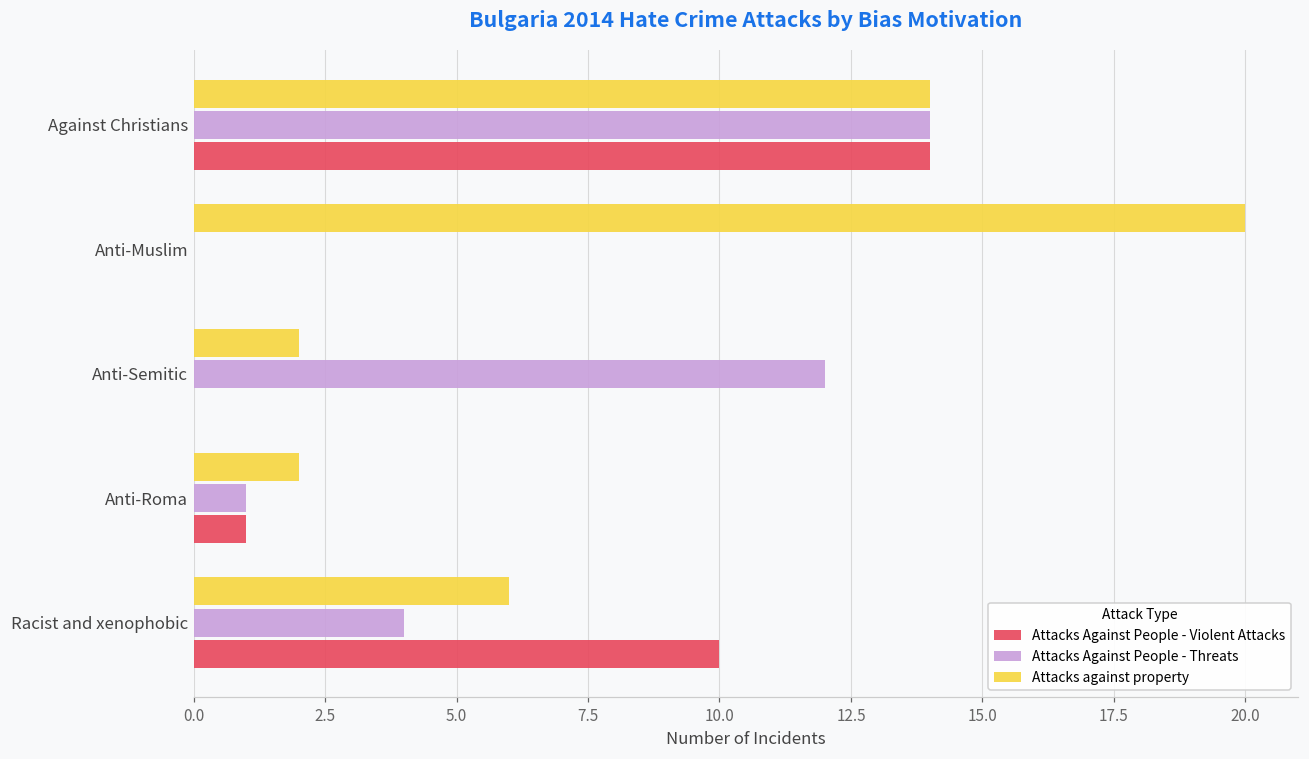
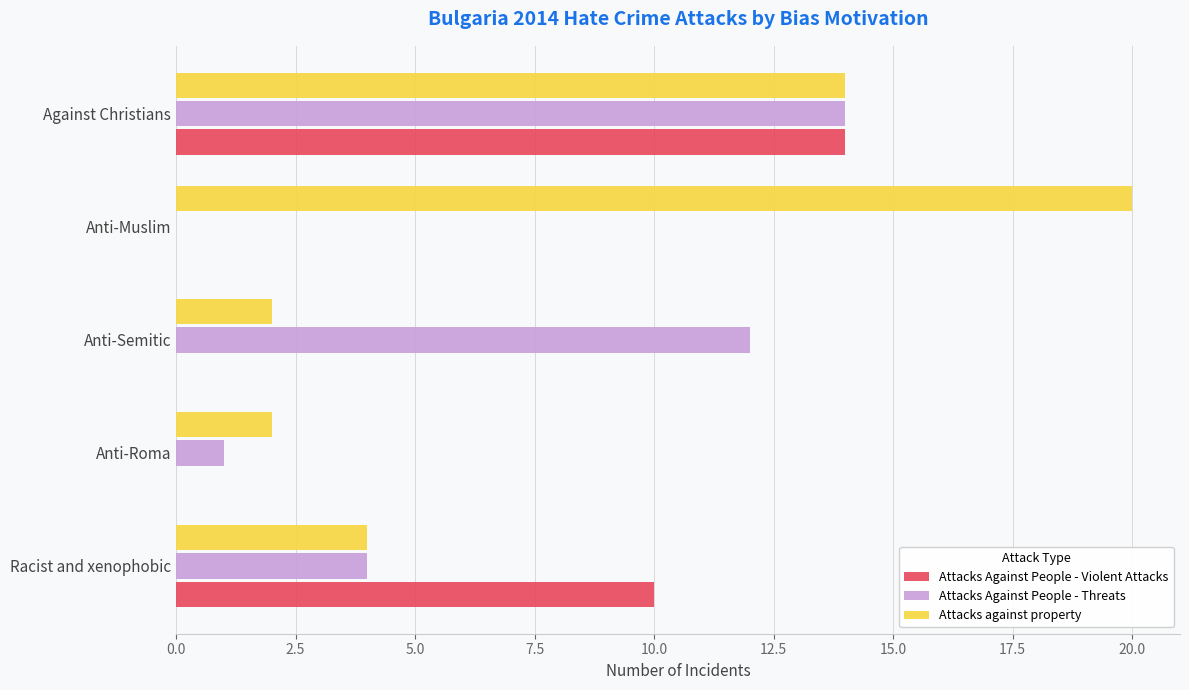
Attacks Against People - Violent Attacks, Anti-Roma: 1 -> 0
Attacks against property, Racist and xenophobic: 6 -> 4
